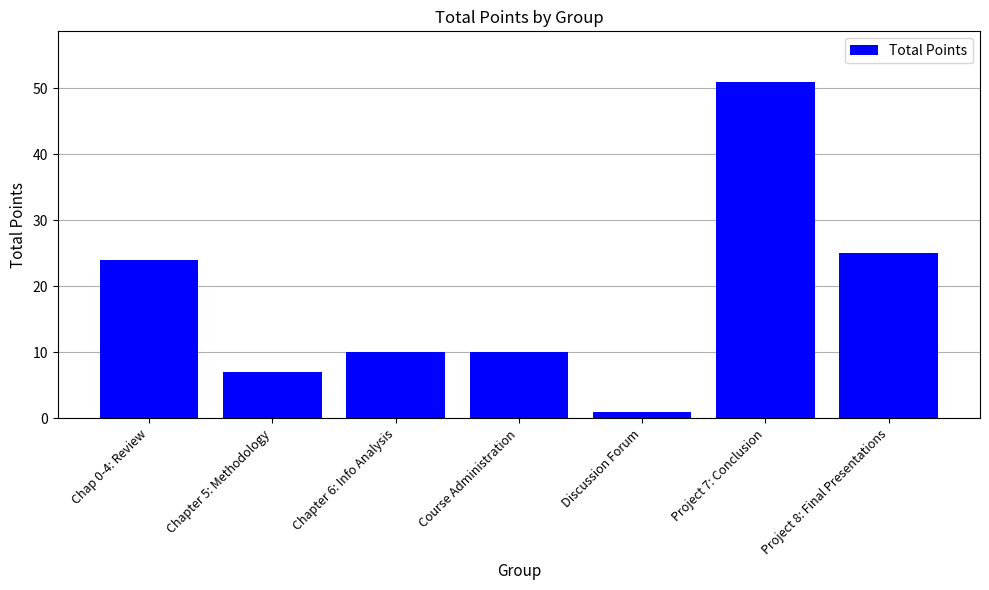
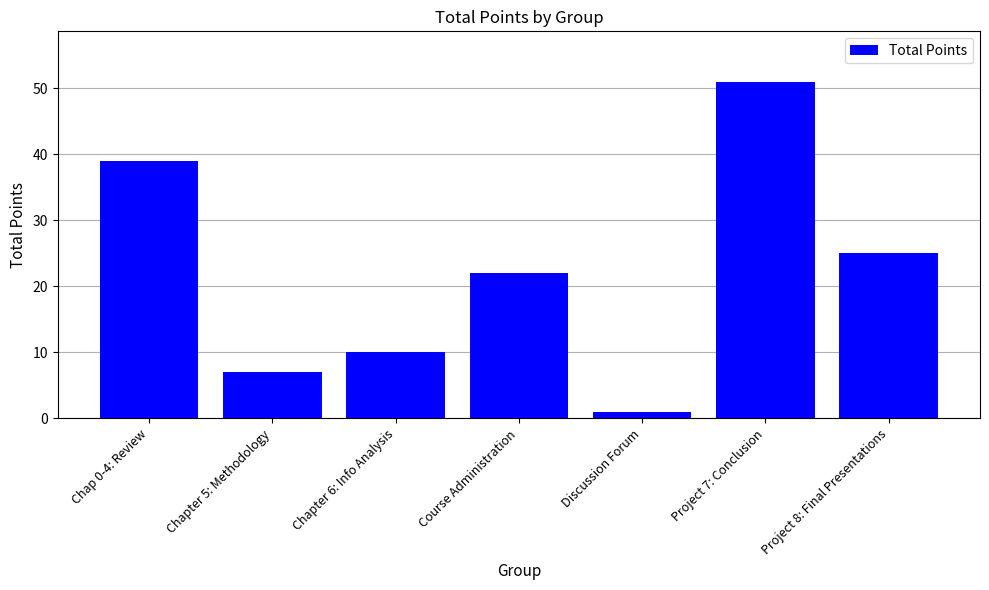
Chap 0-4: Review: 24 -> 39
Course Administration: 10 -> 22
